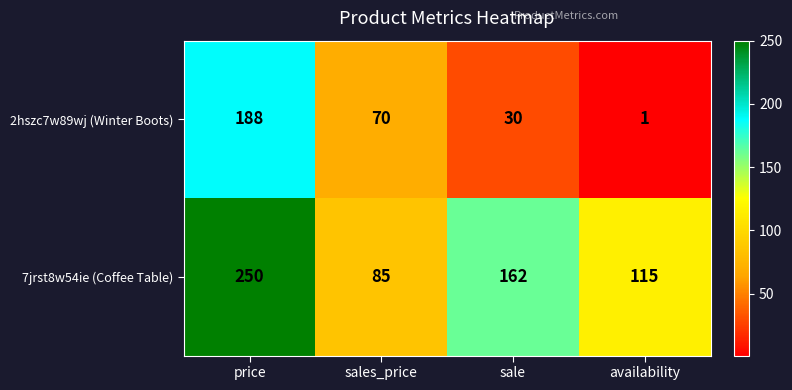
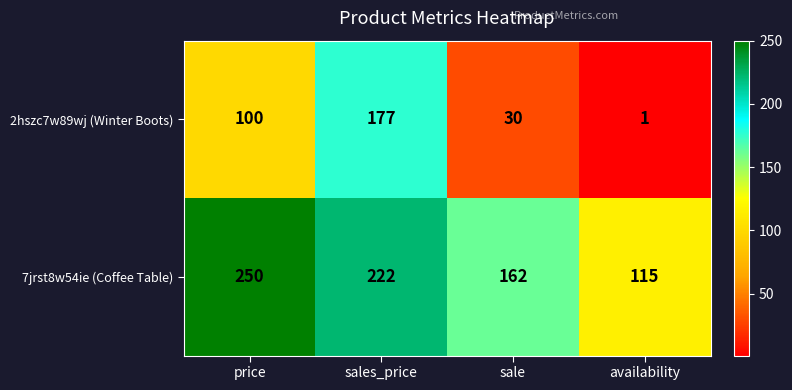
2hszc7w89wj (Winter Boots), price: 188 -> 100
2hszc7w89wj (Winter Boots), sales_price: 70 -> 177
7jrst8w54ie (Coffee Table), sales_price: 85 -> 222
